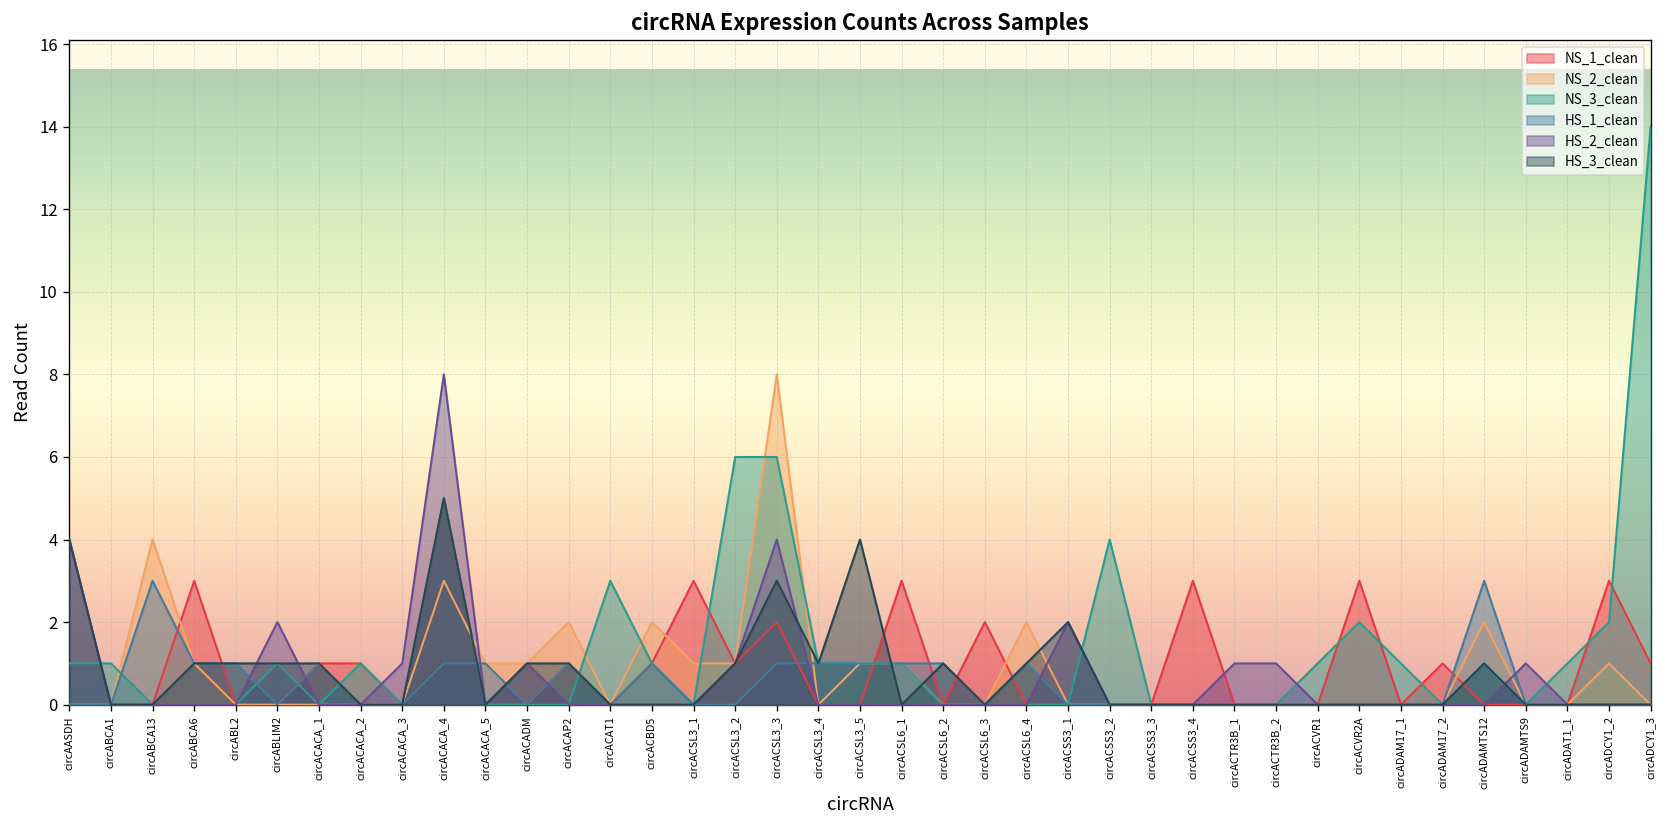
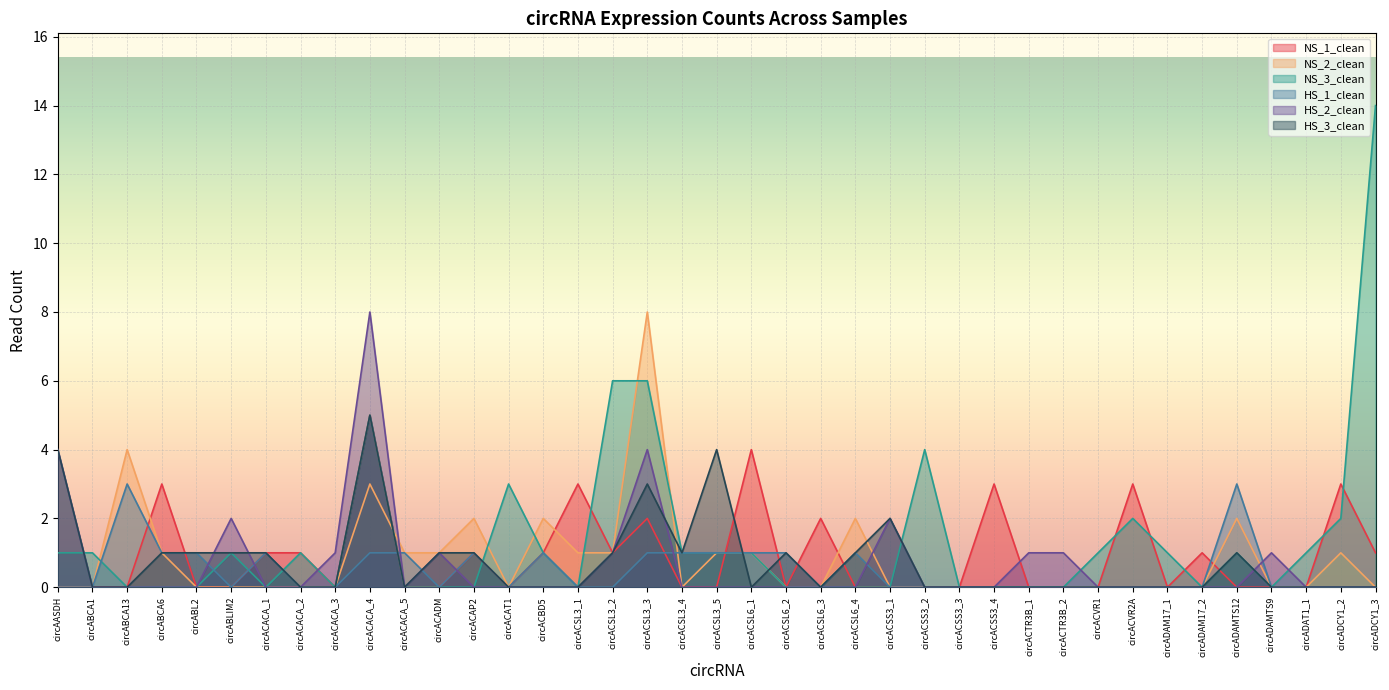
NS_1_clean, circACSL6_1: 3 -> 4
